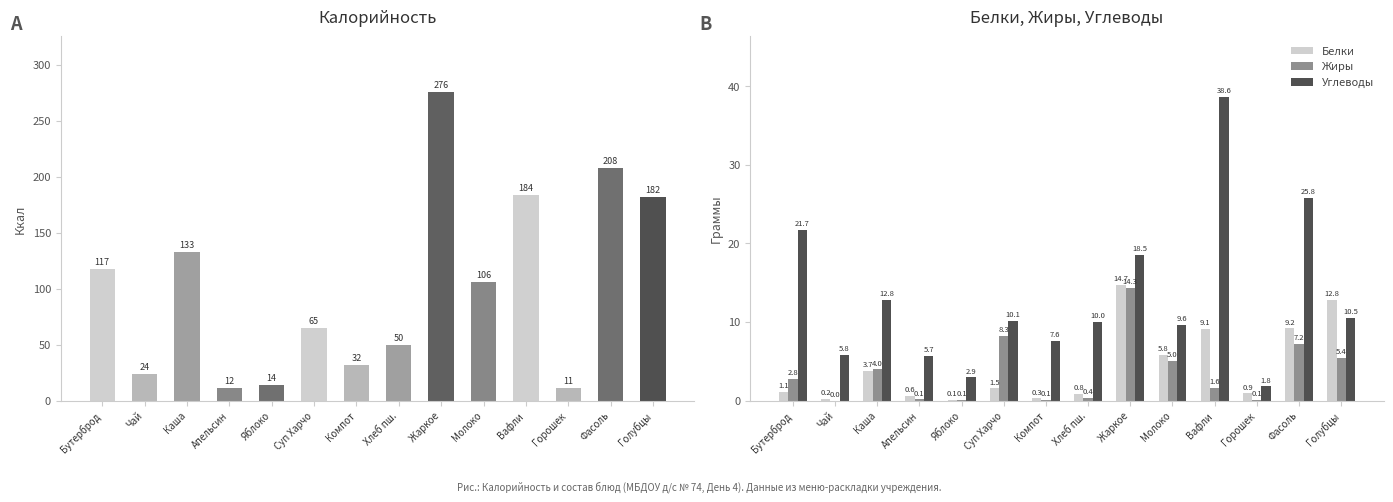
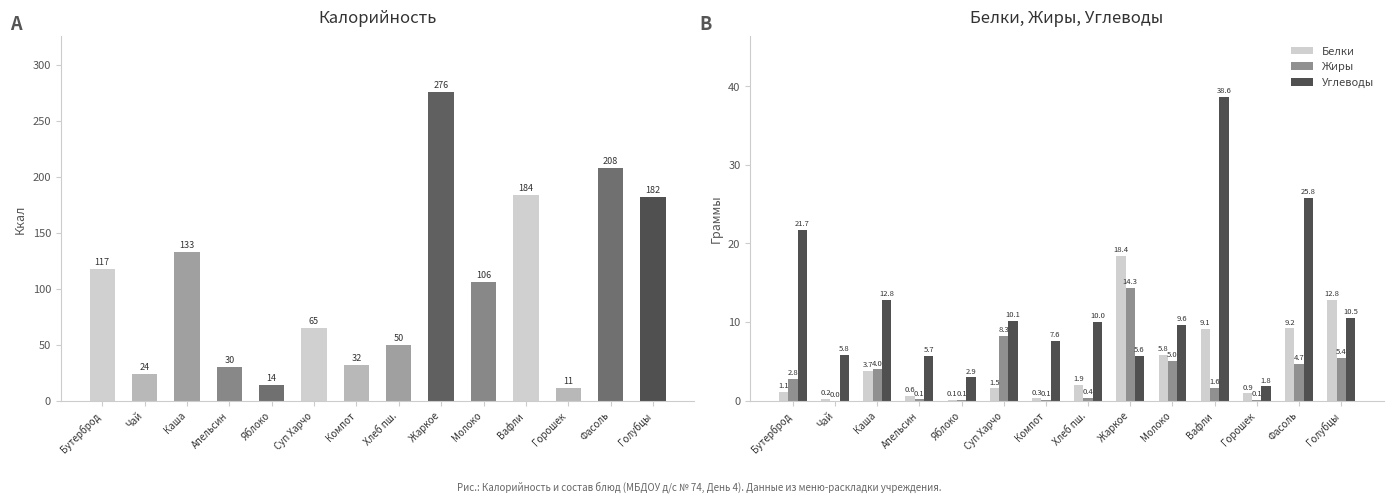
Калорийность, Апельсин: 12 -> 30
Белки, Жиры, Углеводы, Белки, Хлеб пш.: 0.8 -> 1.9
Белки, Жиры, Углеводы, Белки, Жаркое: 14.7 -> 18.4
Белки, Жиры, Углеводы, Углеводы, Жаркое: 18.5 -> 5.6
Белки, Жиры, Углеводы, Жиры, Фасоль: 7.2 -> 4.7
